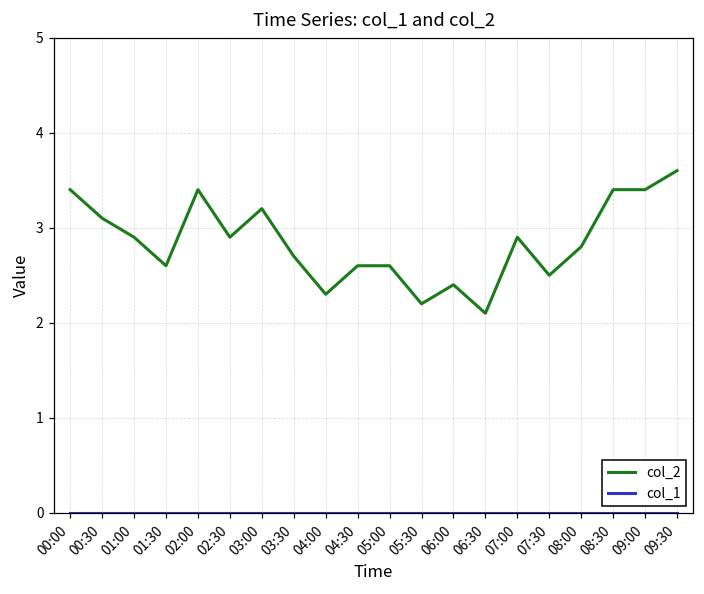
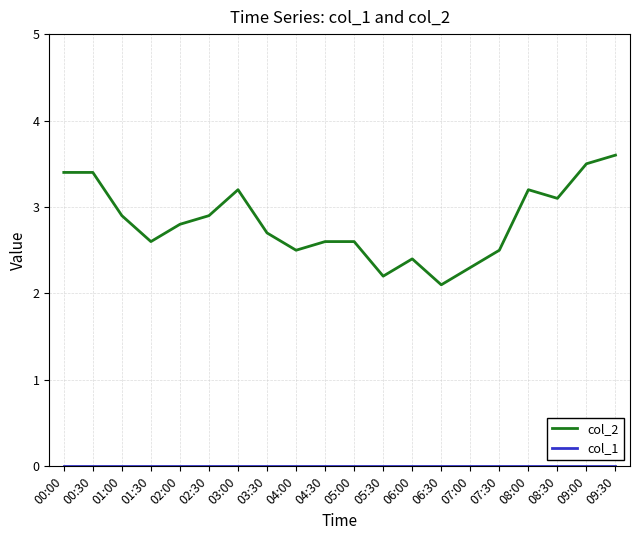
col_2, 00:30: 3.1 -> 3.4
col_2, 02:00: 3.4 -> 2.8
col_2, 04:00: 2.3 -> 2.5
col_2, 07:00: 2.9 -> 2.3
col_2, 08:00: 2.8 -> 3.2
col_2, 08:30: 3.4 -> 3.1
col_2, 09:00: 3.4 -> 3.5
